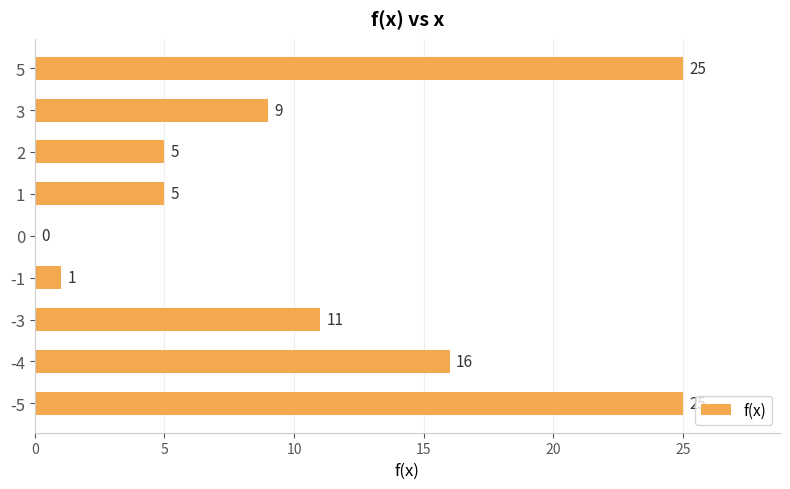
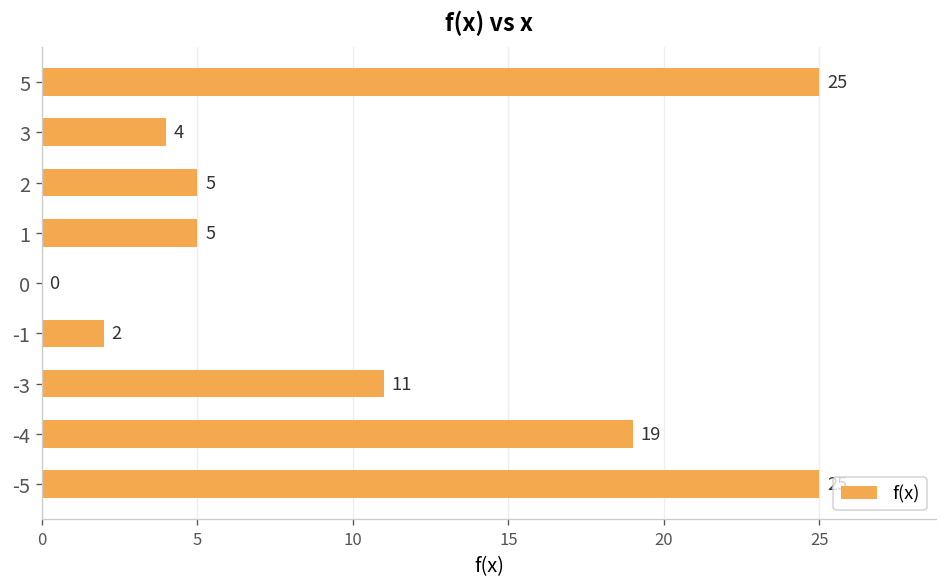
3: 9 -> 4
-1: 1 -> 2
-4: 16 -> 19
